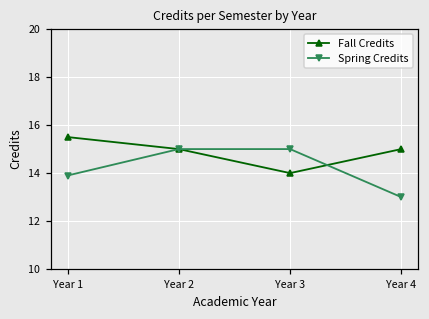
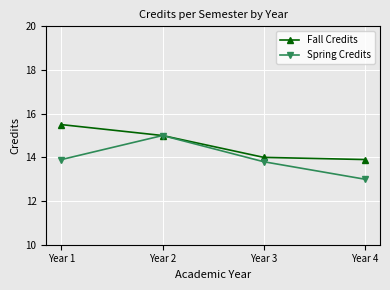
Spring Credits, Year 3: 15.0 -> 13.8
Fall Credits, Year 4: 15.0 -> 13.9
